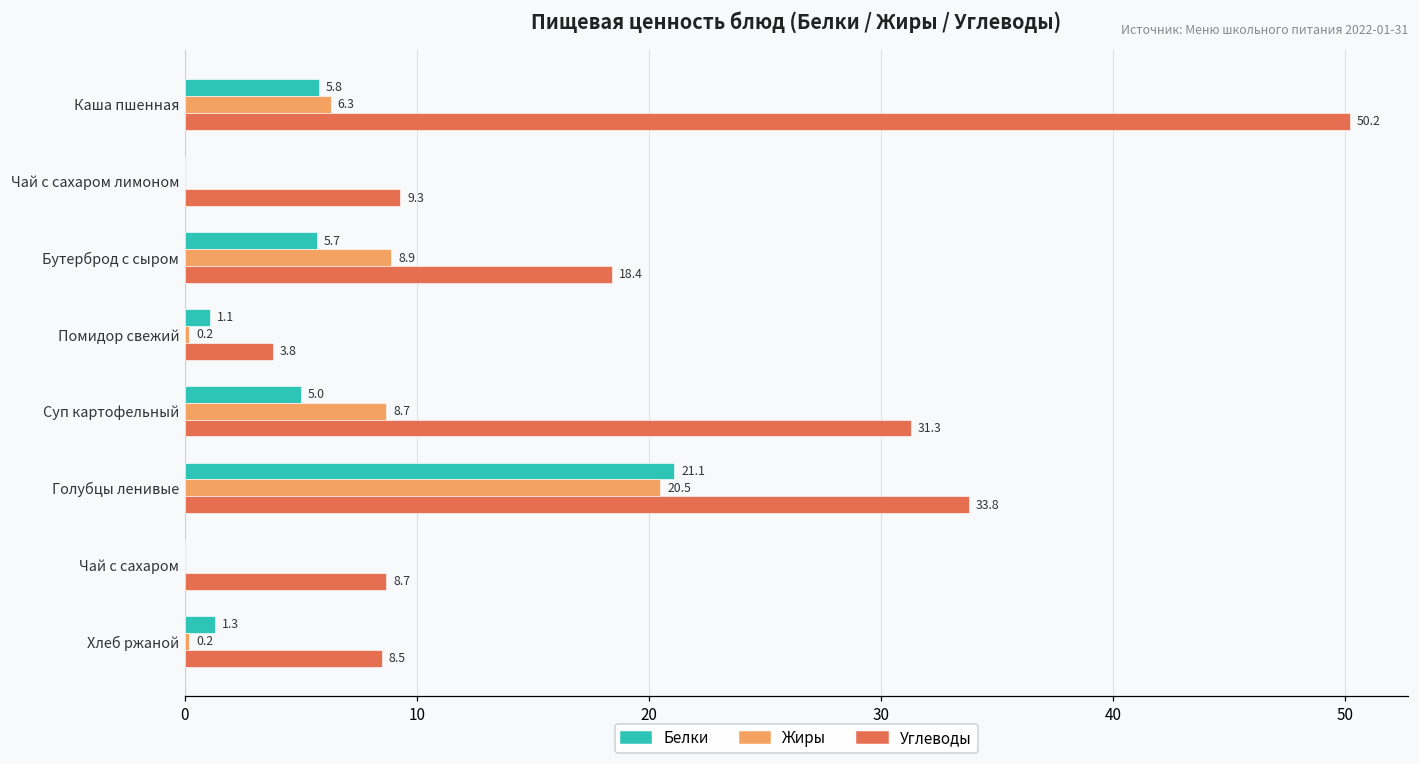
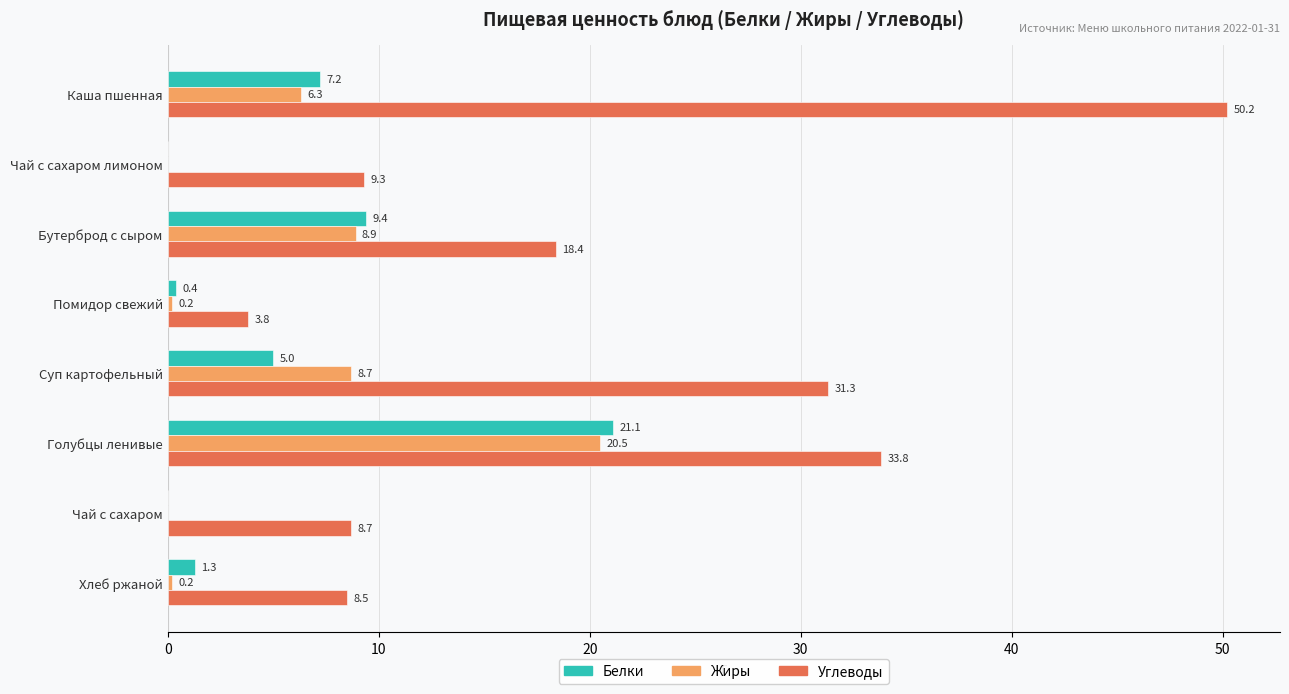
Белки, Каша пшенная: 5.8 -> 7.2
Белки, Бутерброд с сыром: 5.7 -> 9.4
Белки, Помидор свежий: 1.1 -> 0.4
